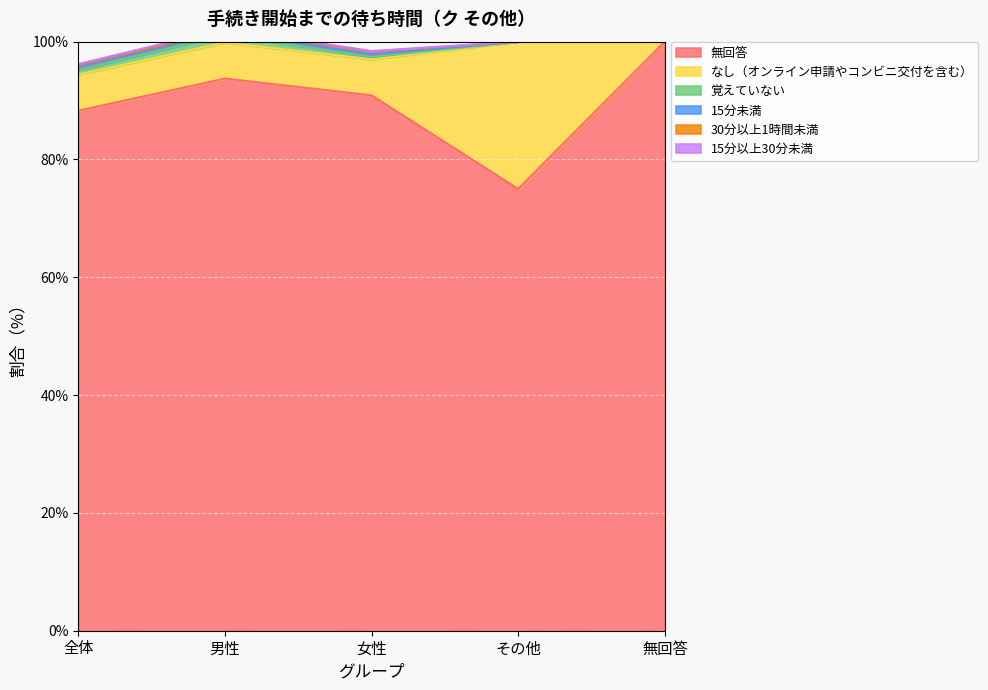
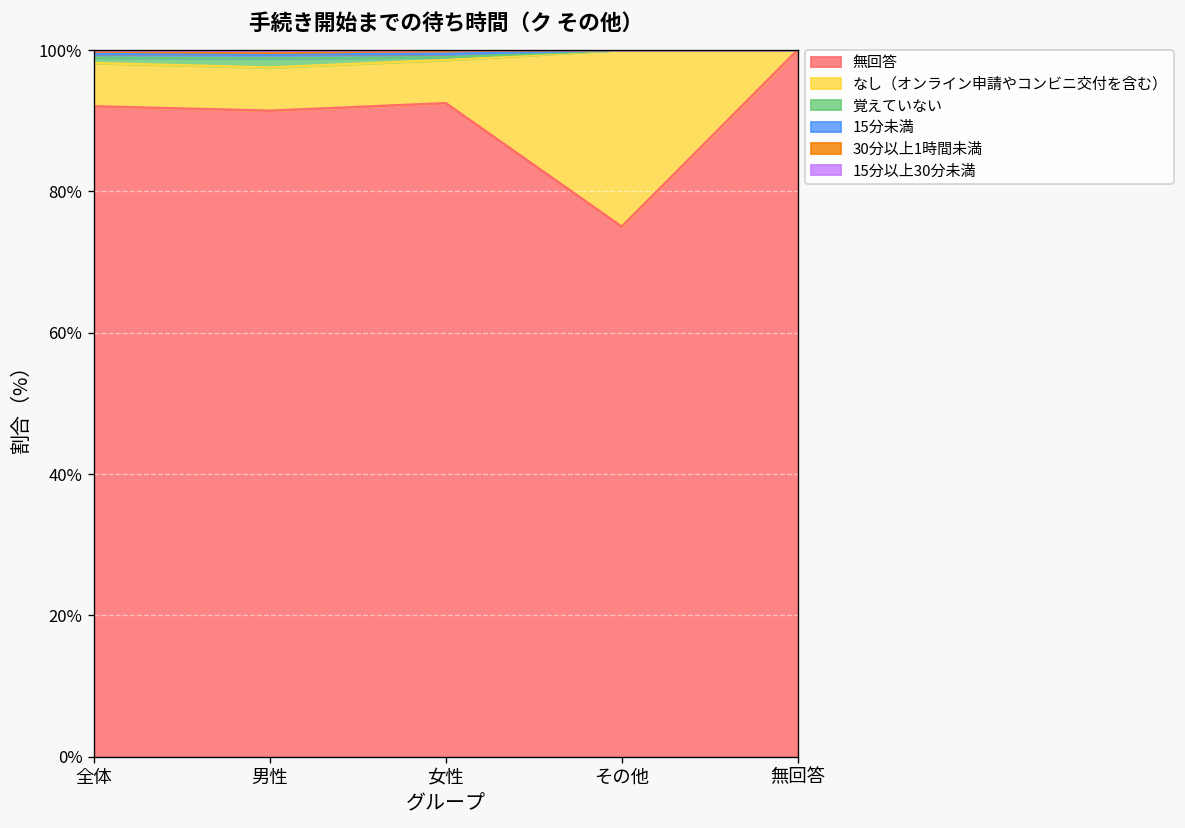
無回答, 全体: 88% -> 92%
無回答, 男性: 94% -> 91%
無回答, 女性: 91% -> 92%
